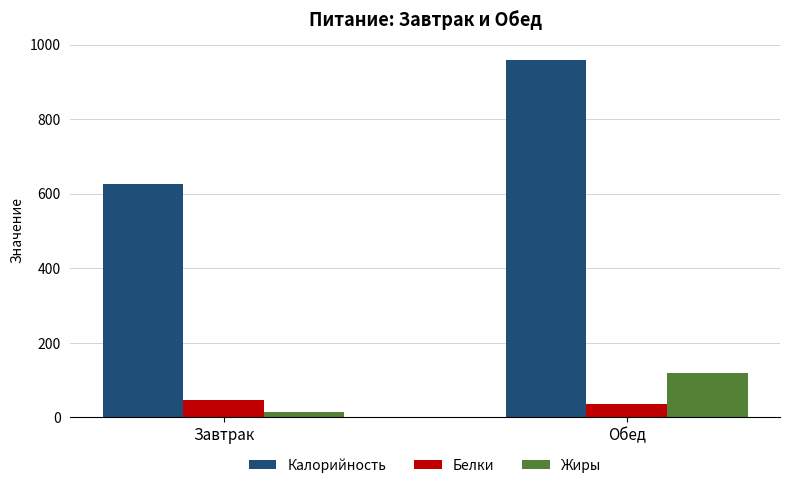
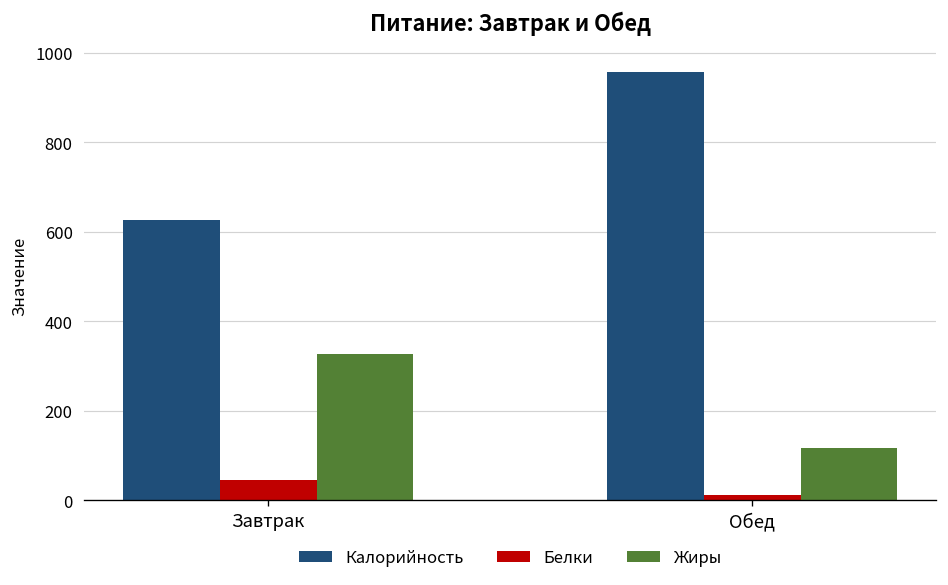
Жиры, Завтрак: 20 -> 330
Белки, Обед: 40 -> 10
